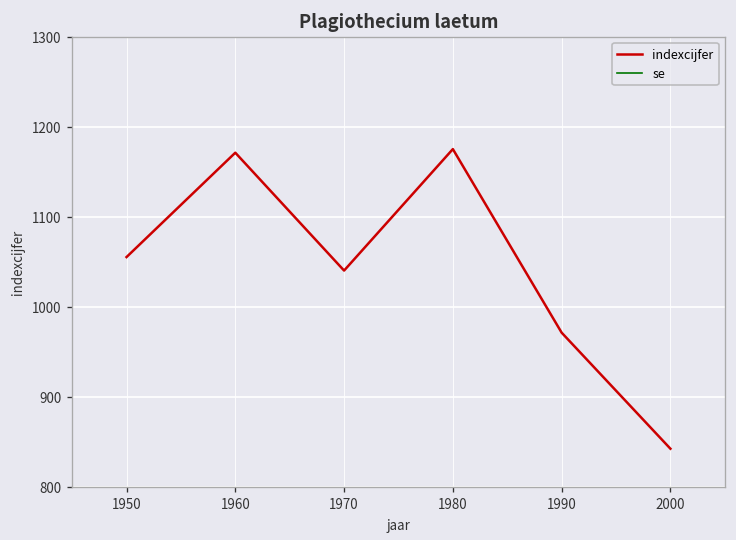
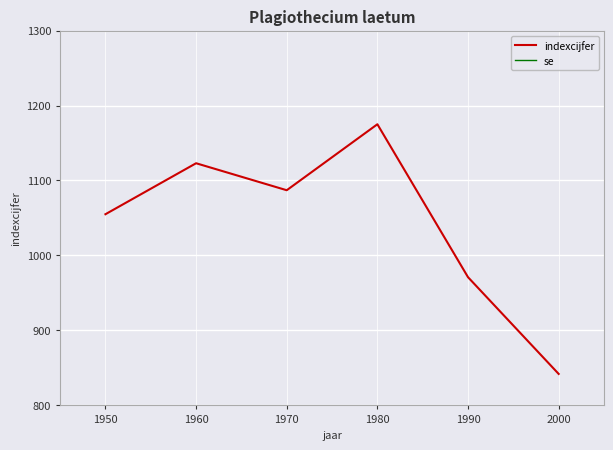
indexcijfer, 1960: 1170 -> 1120
indexcijfer, 1970: 1040 -> 1090
